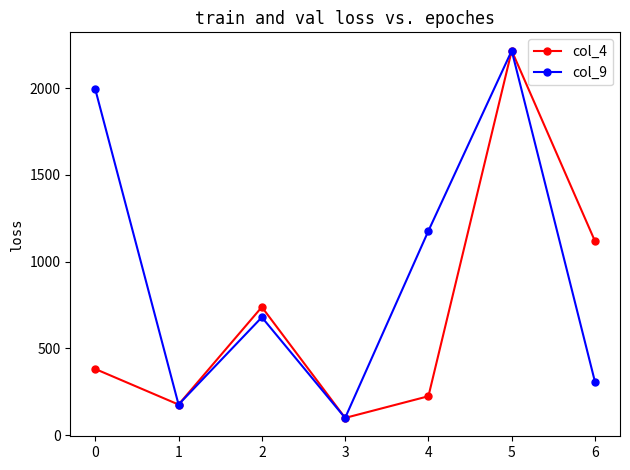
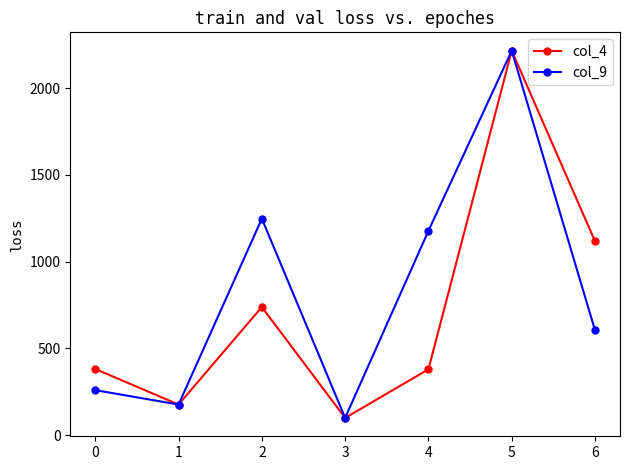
col_9, 0: 1990 -> 260
col_9, 2: 680 -> 1250
col_4, 4: 230 -> 380
col_9, 6: 310 -> 610
